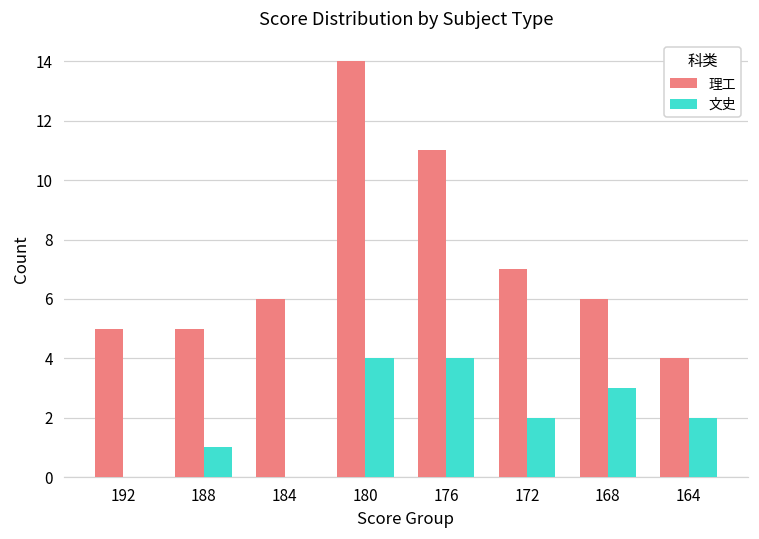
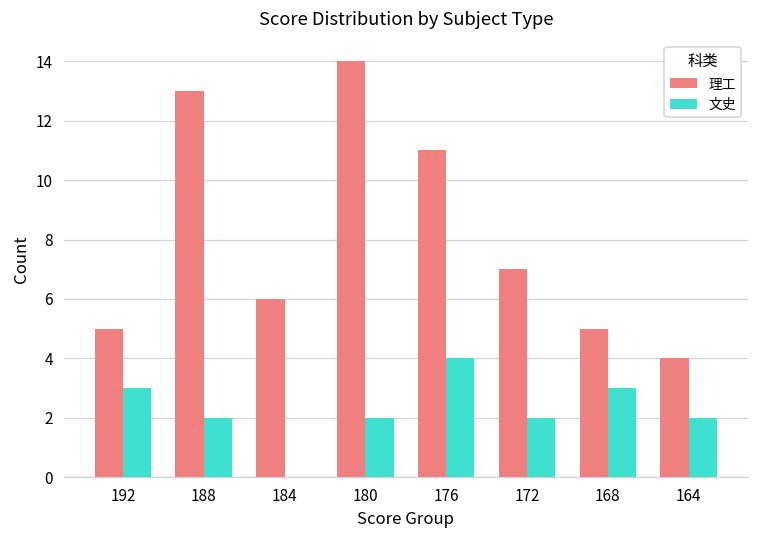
文史, 192: 0 -> 3
理工, 188: 5 -> 13
文史, 188: 1 -> 2
文史, 180: 4 -> 2
理工, 168: 6 -> 5
